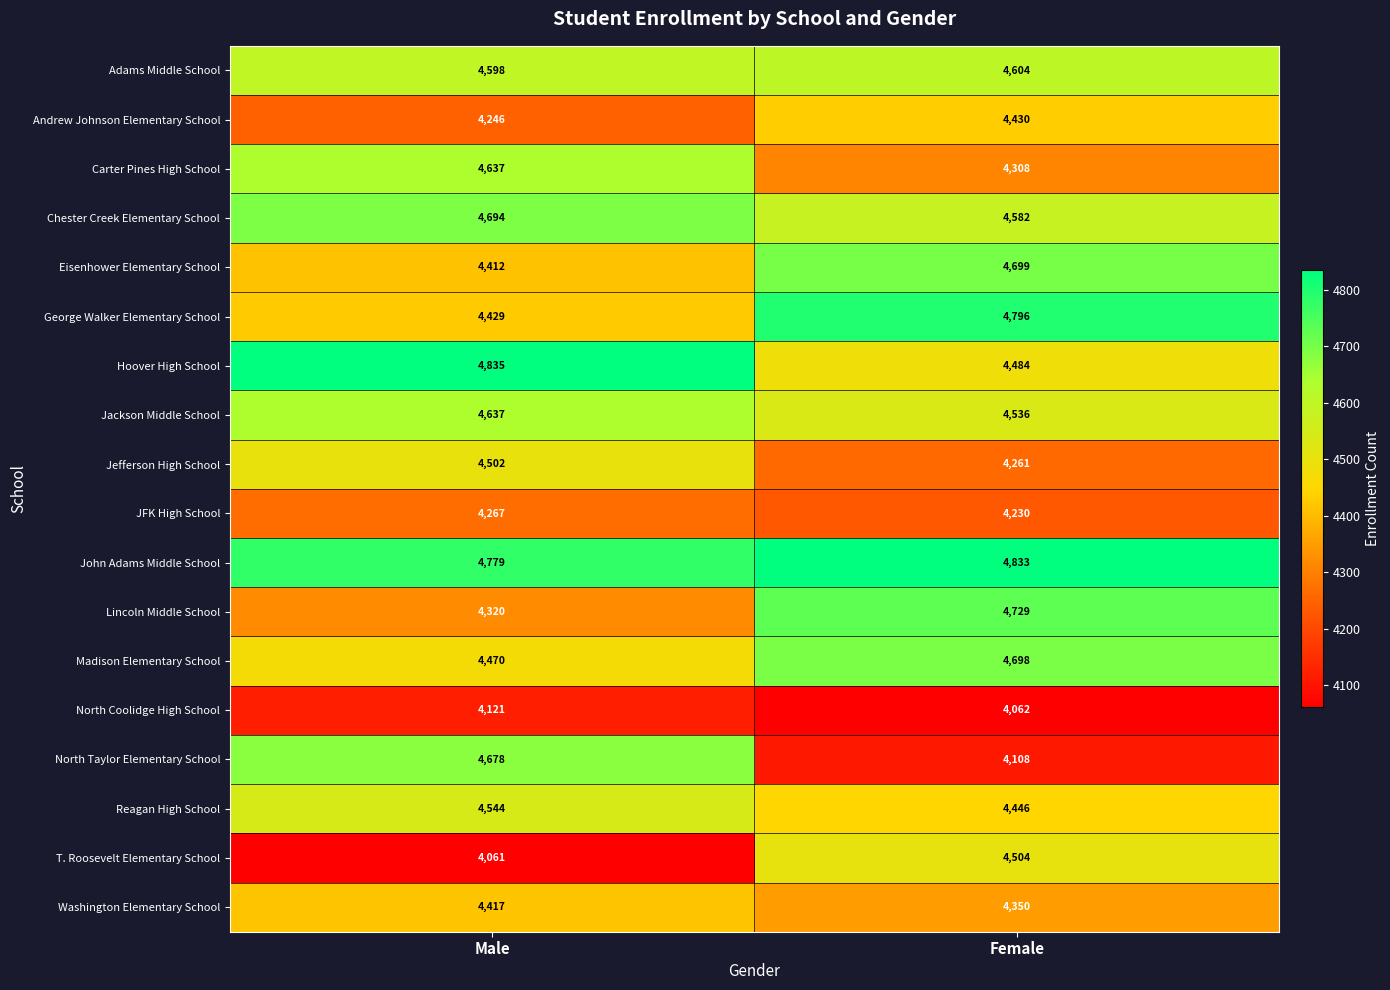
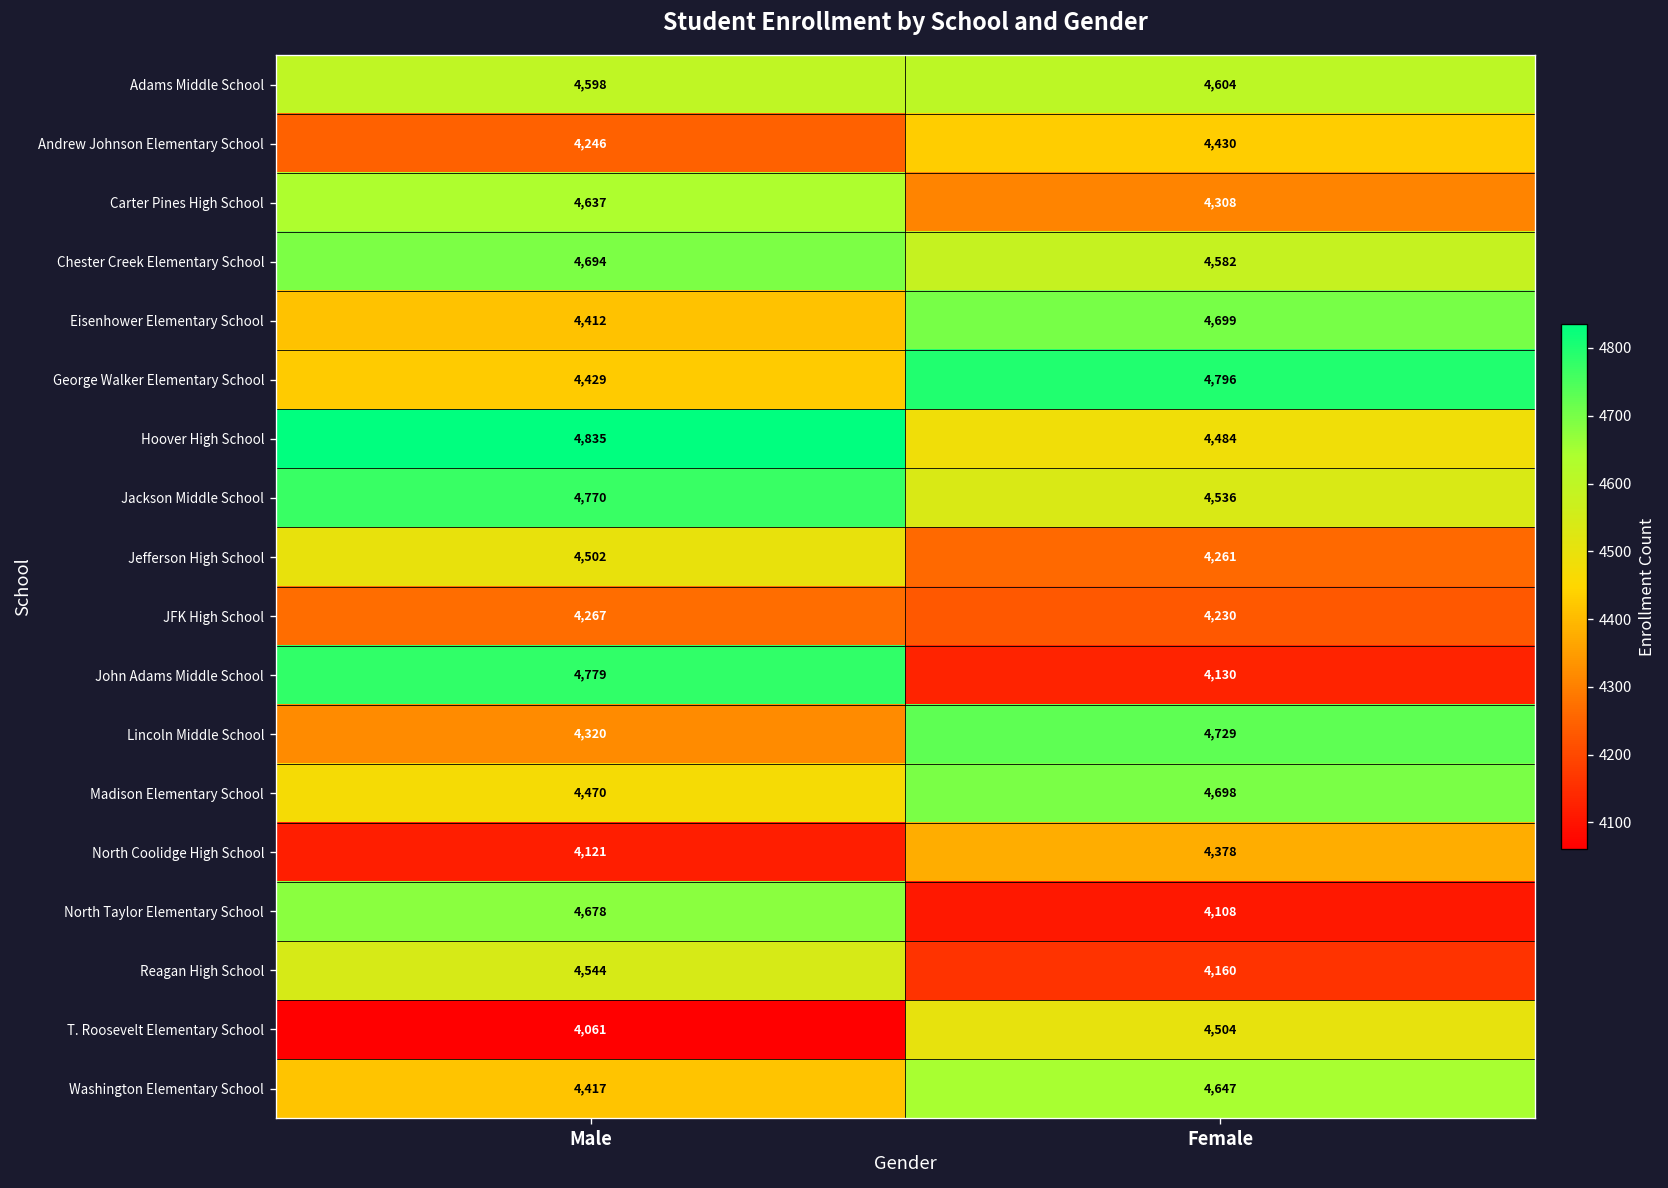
Jackson Middle School, Male: 4,637 -> 4,770
John Adams Middle School, Female: 4,833 -> 4,130
North Coolidge High School, Female: 4,062 -> 4,378
Reagan High School, Female: 4,446 -> 4,160
Washington Elementary School, Female: 4,350 -> 4,647
